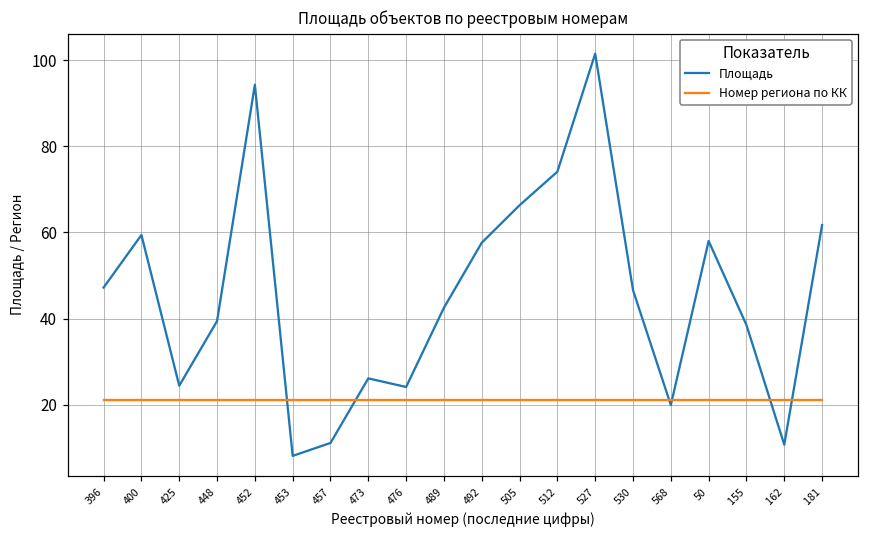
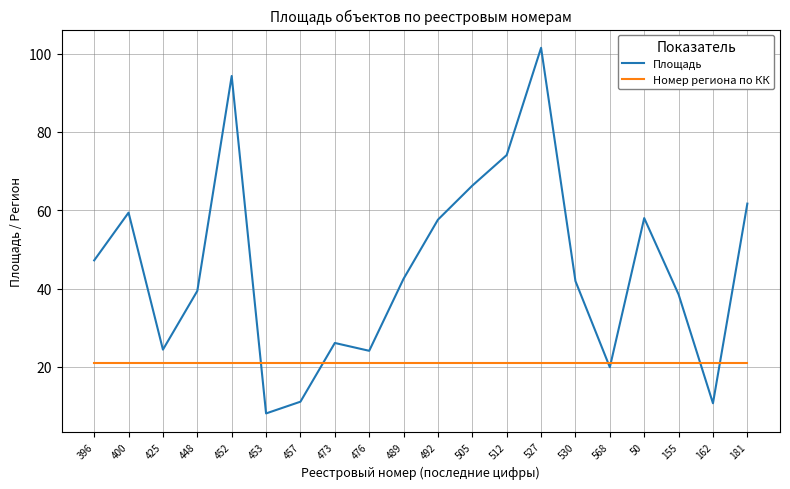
Площадь, 530: 47 -> 42
